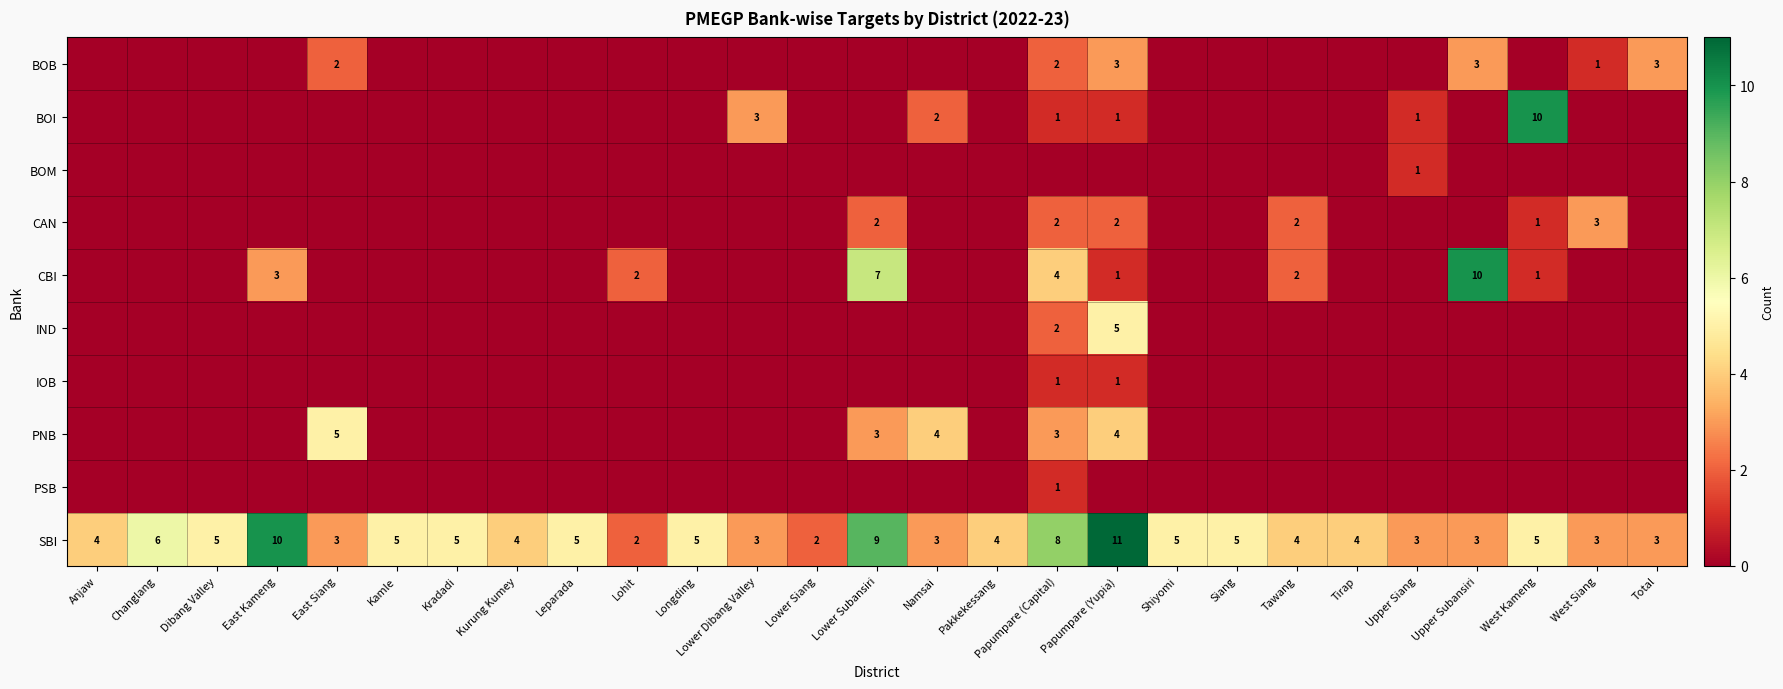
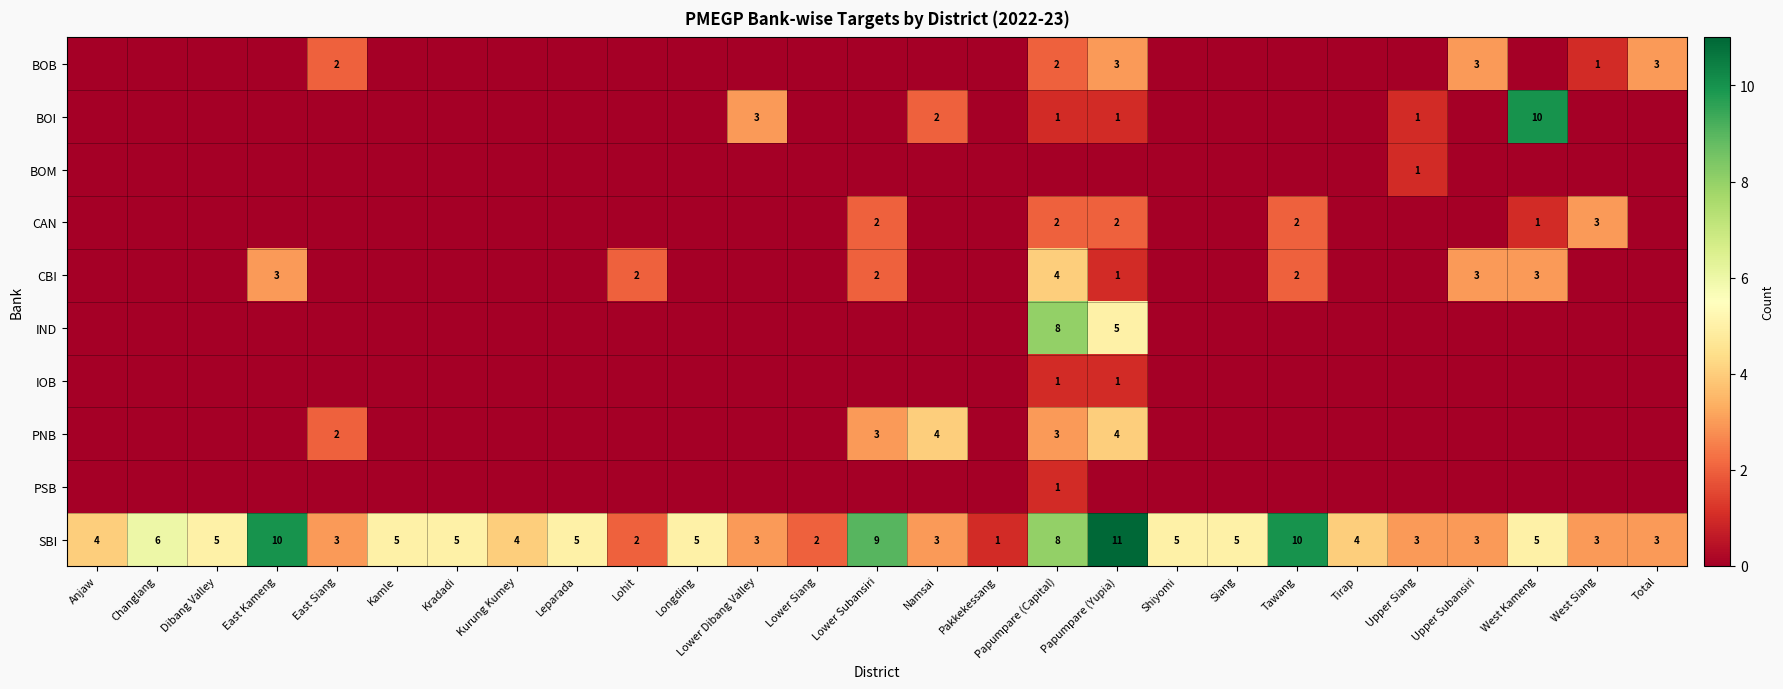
CBI, Lower Subansiri: 7 -> 2
CBI, Upper Subansiri: 10 -> 3
CBI, West Kameng: 1 -> 3
IND, Papumpare (Capital): 2 -> 8
PNB, East Siang: 5 -> 2
SBI, Pakkekessang: 4 -> 1
SBI, Tawang: 4 -> 10
